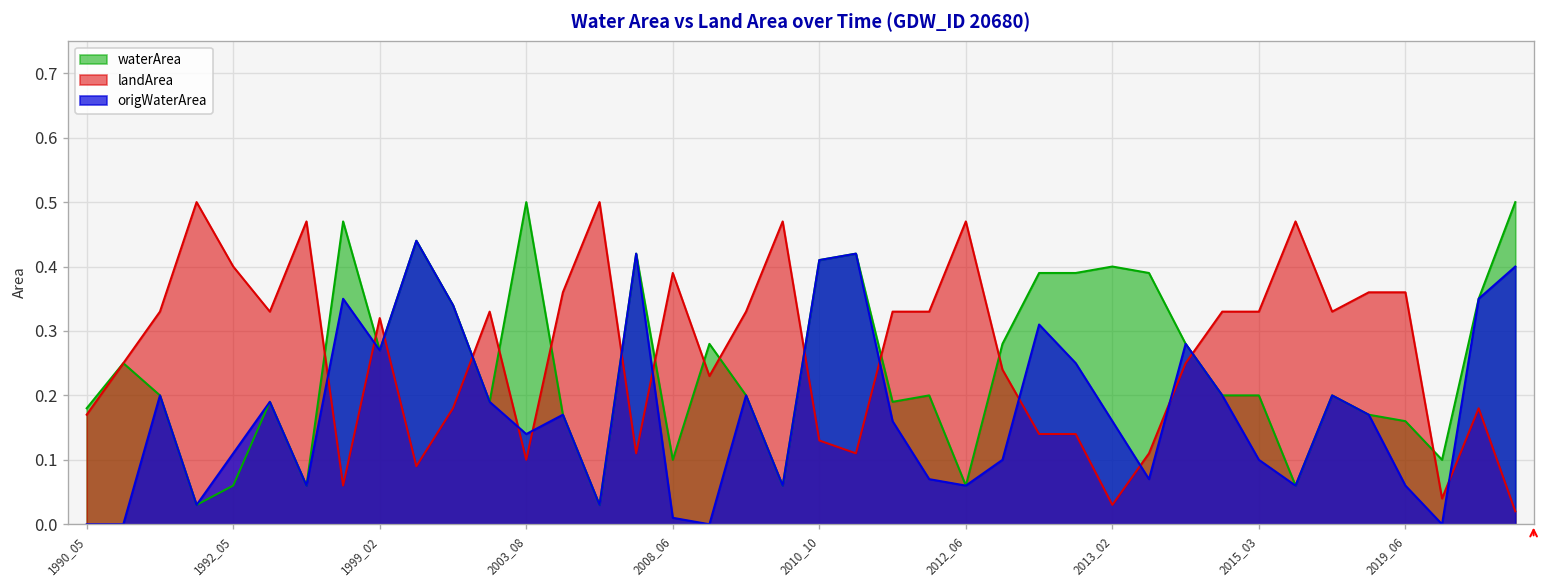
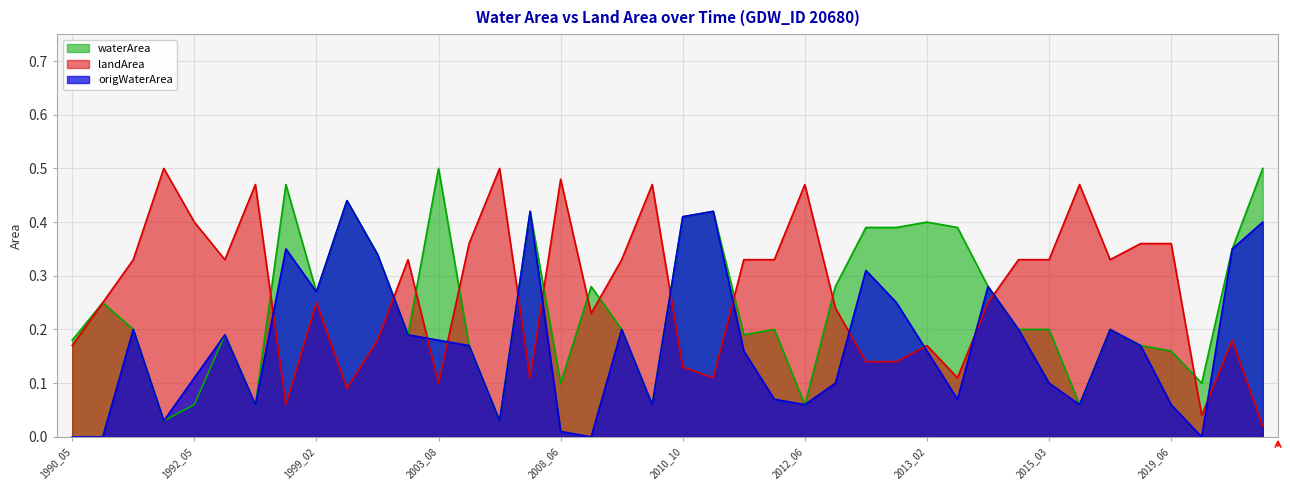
landArea, 1999_02: 0.32 -> 0.25
origWaterArea, 2003_08: 0.14 -> 0.18
landArea, 2008_06: 0.39 -> 0.48
landArea, 2013_02: 0.03 -> 0.17
